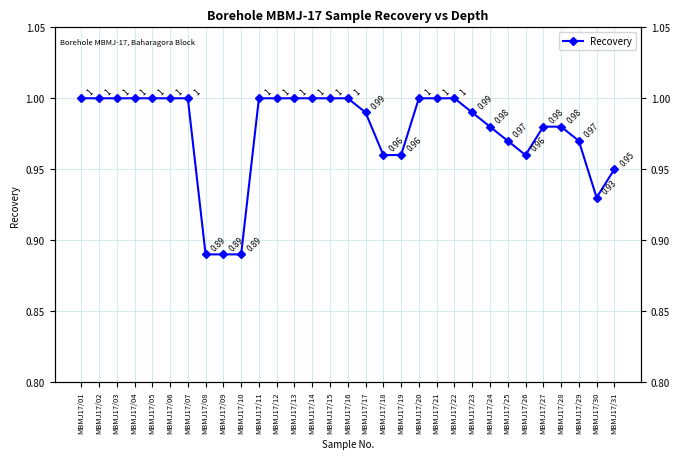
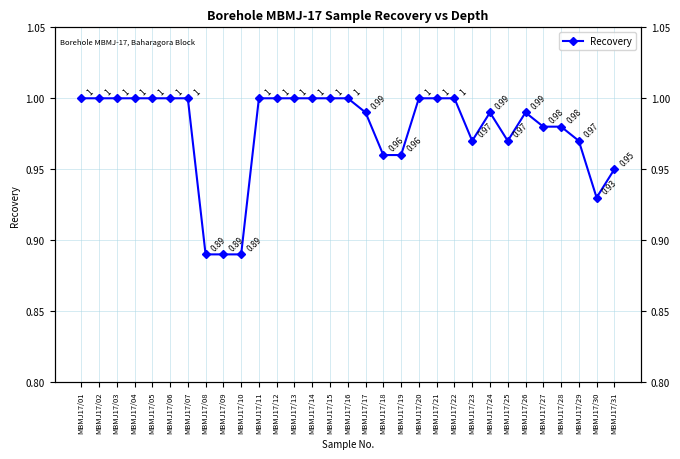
MBMJ17/23: 0.99 -> 0.97
MBMJ17/24: 0.98 -> 0.99
MBMJ17/26: 0.96 -> 0.99
